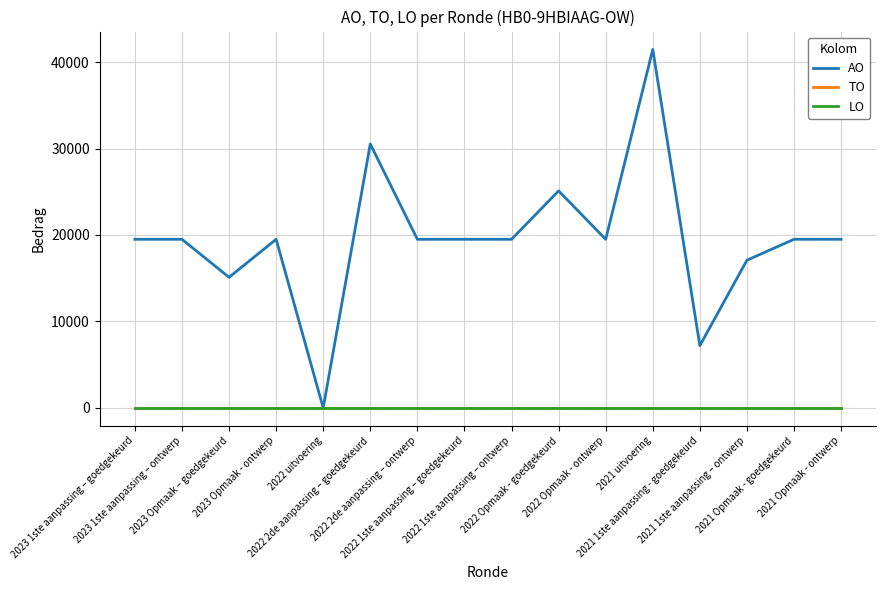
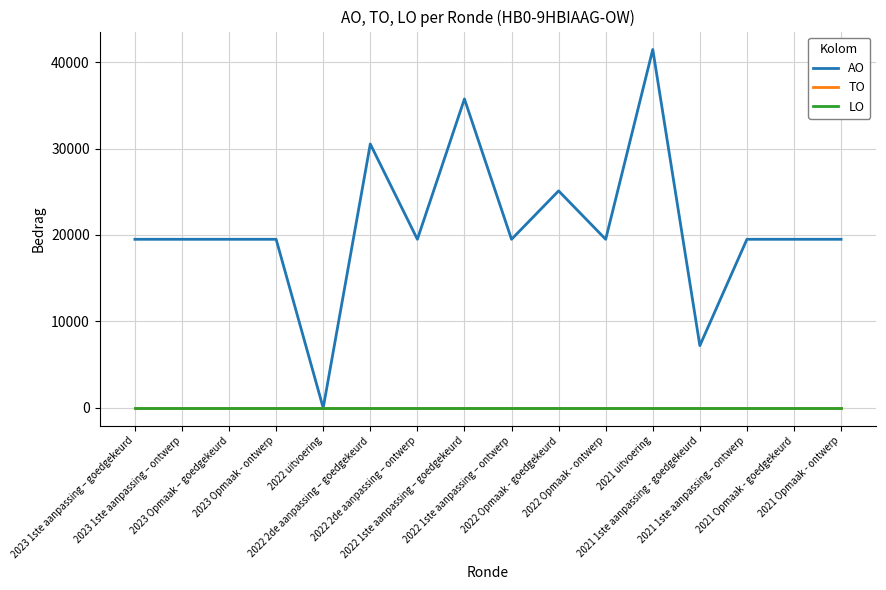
AO, 2023 Opmaak – goedgekeurd: 15000 -> 20000
AO, 2022 1ste aanpassing – goedgekeurd: 20000 -> 36000
AO, 2021 1ste aanpassing – ontwerp: 17000 -> 20000
